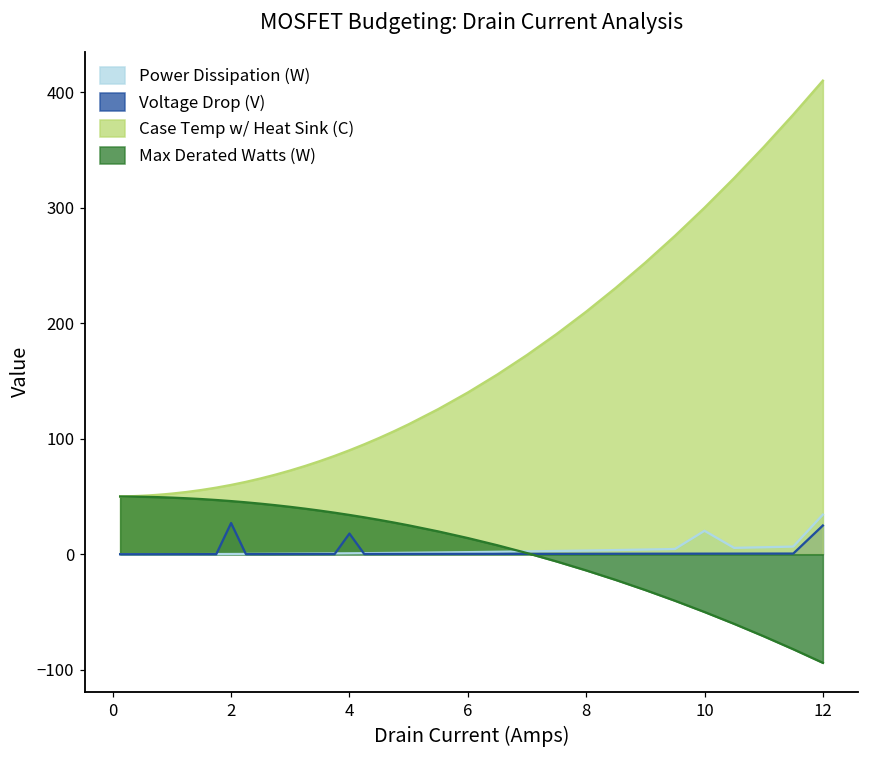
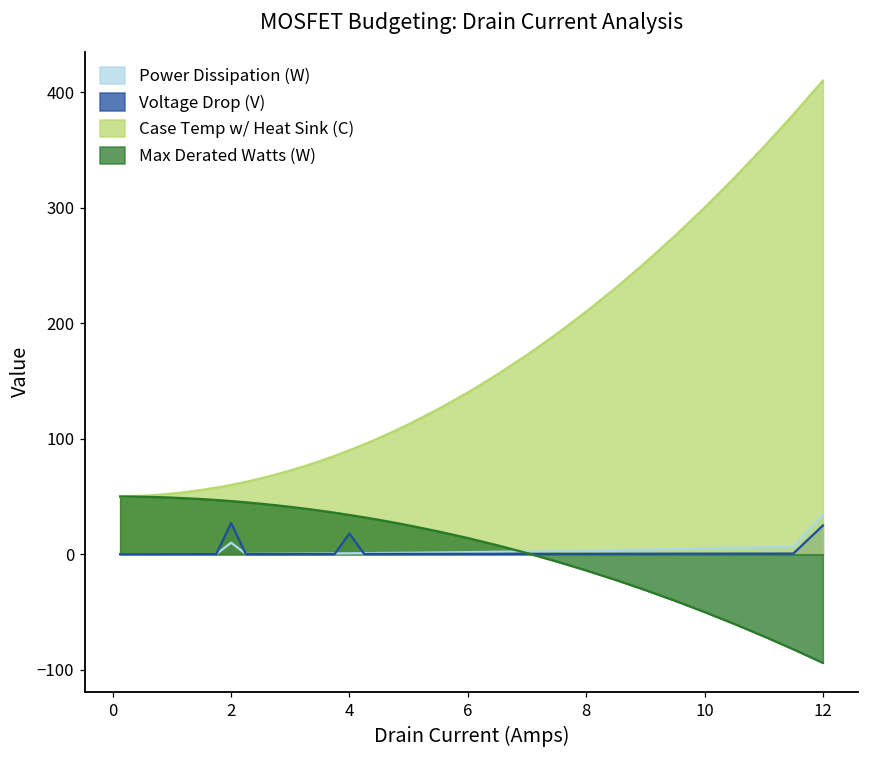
Power Dissipation (W), 2: 0 -> 10
Power Dissipation (W), 10: 20 -> 5
